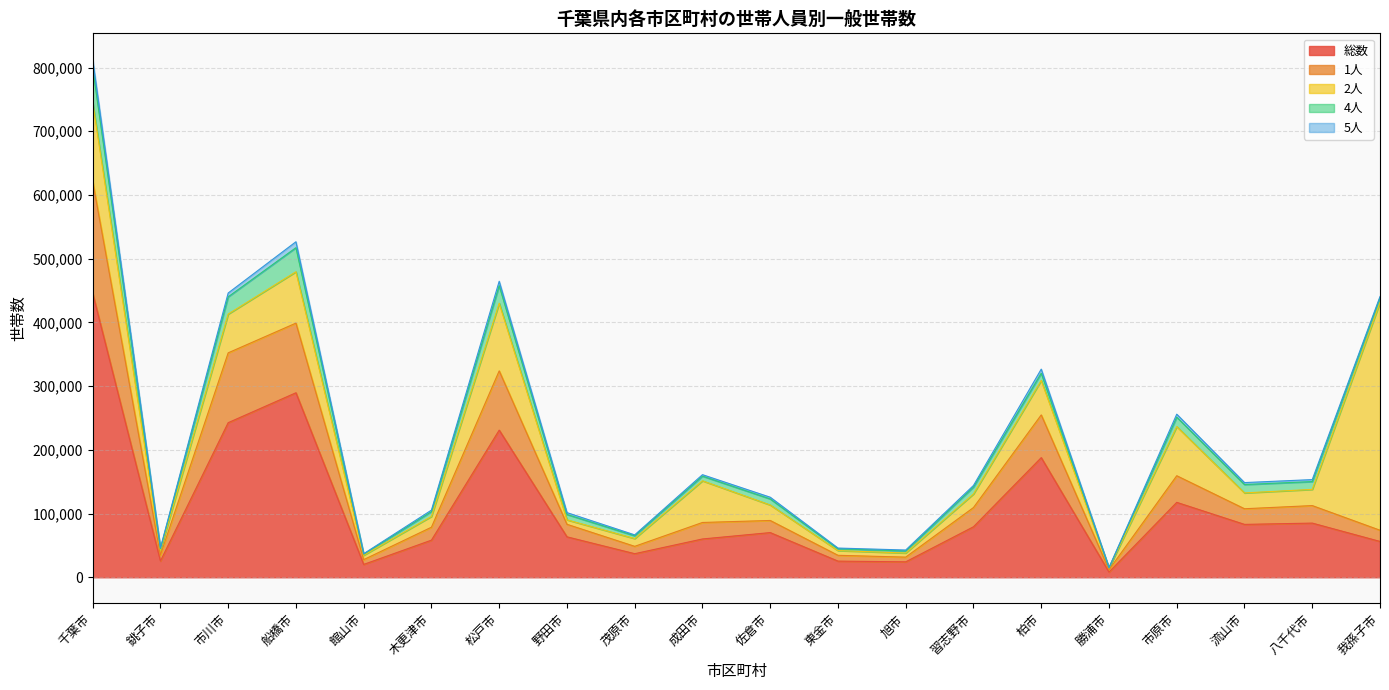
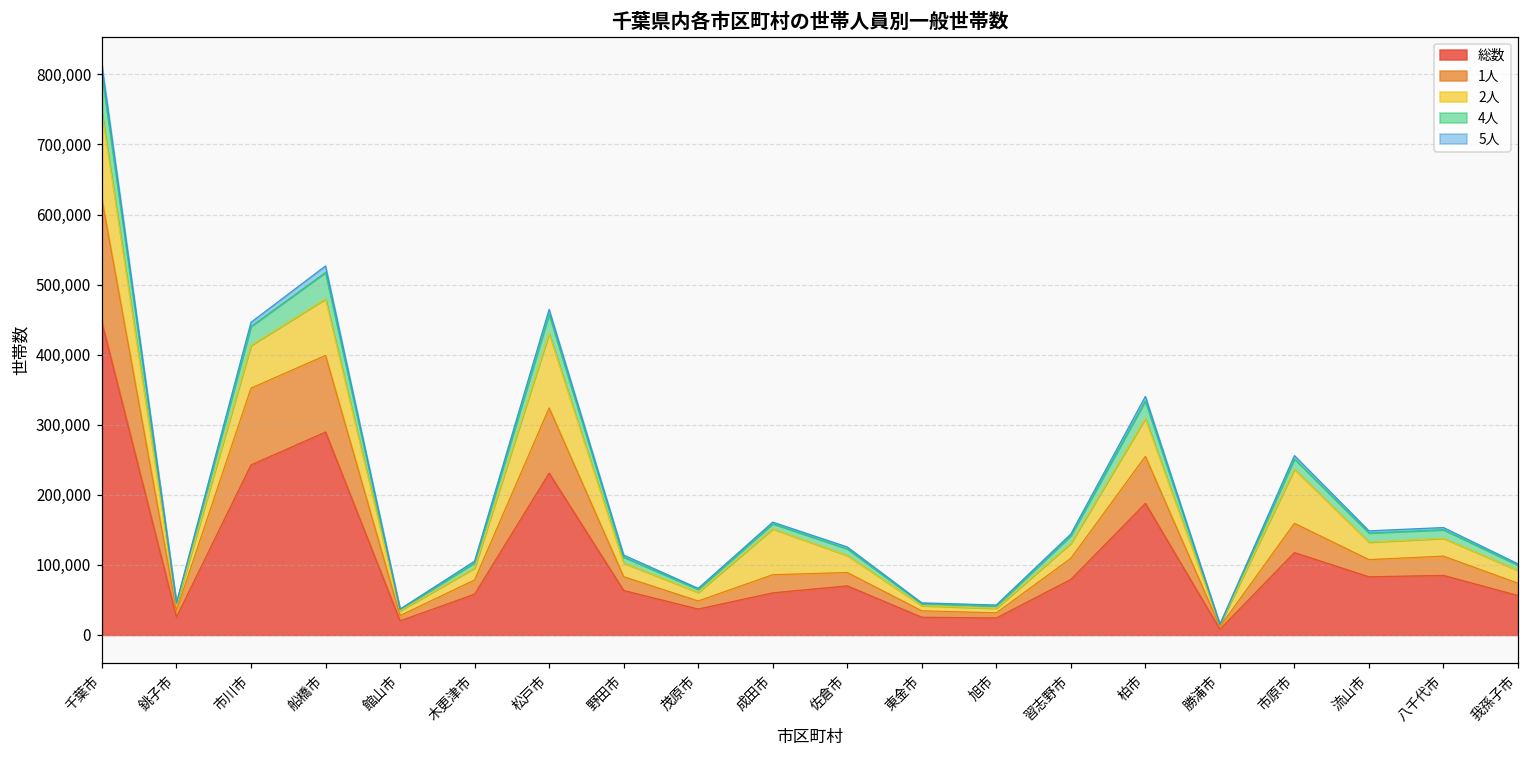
2人, 野田市: 10,000 -> 20,000
4人, 柏市: 10,000 -> 20,000
2人, 我孫子市: 360,000 -> 20,000
